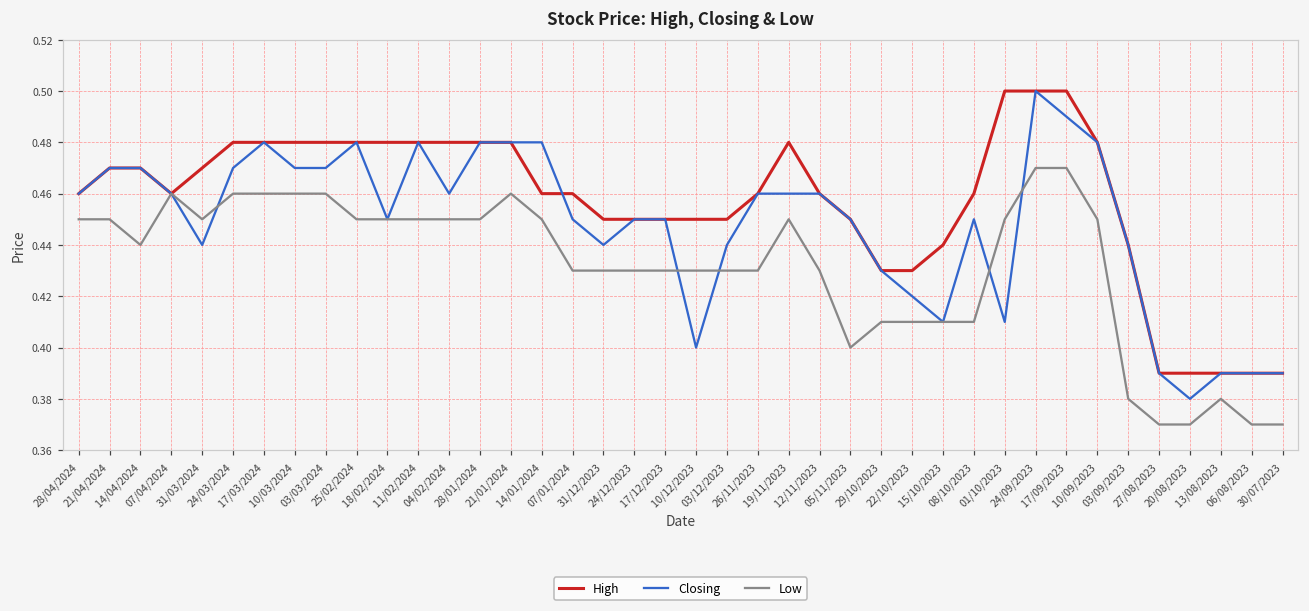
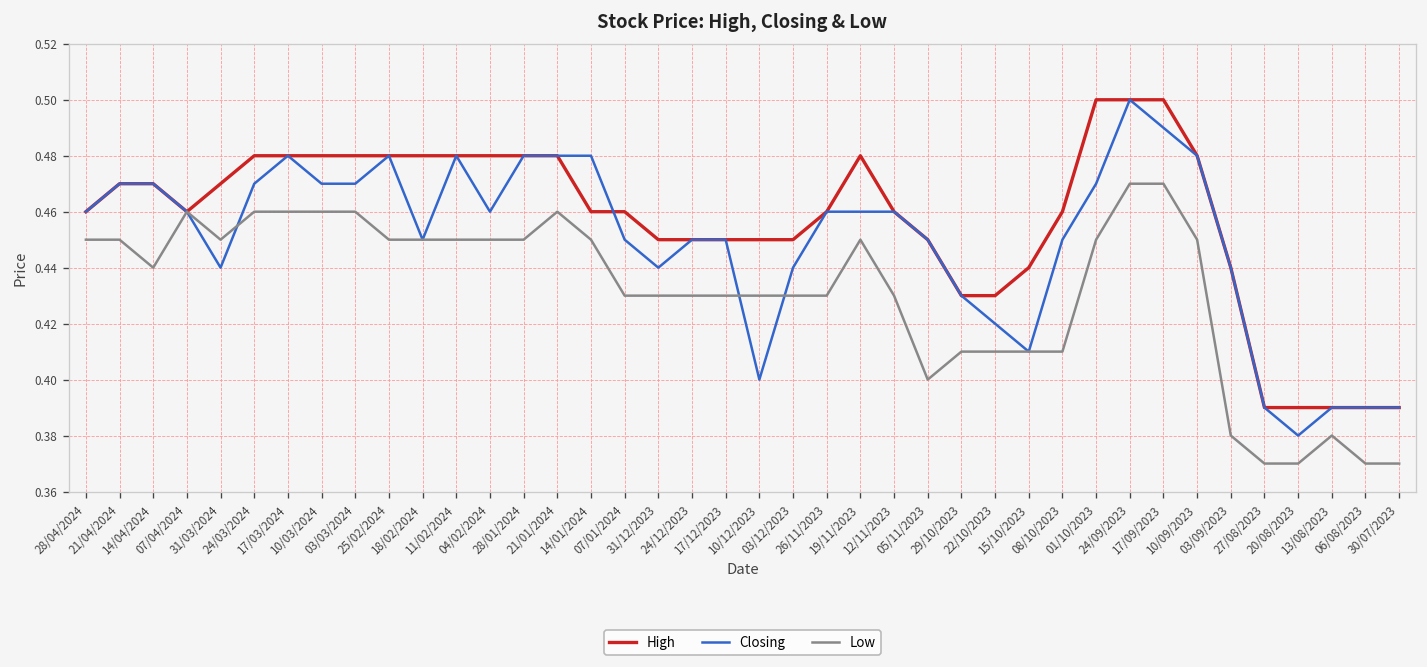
Closing, 01/10/2023: 0.41 -> 0.47
